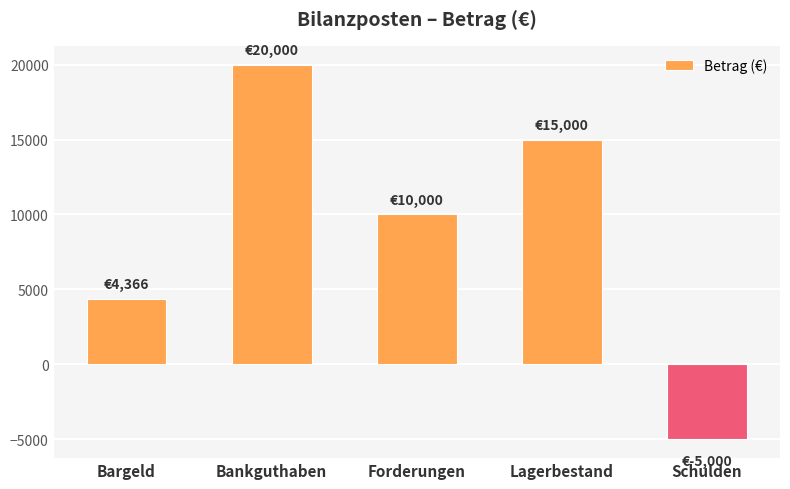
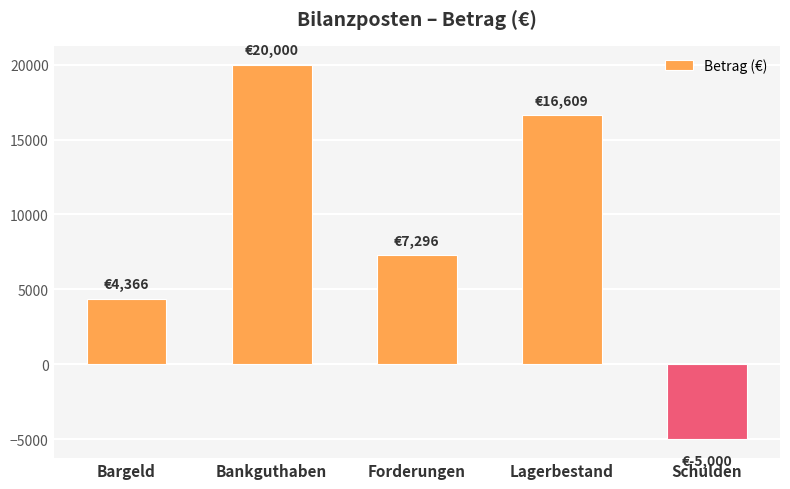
Forderungen: €10,000 -> €7,296
Lagerbestand: €15,000 -> €16,609
